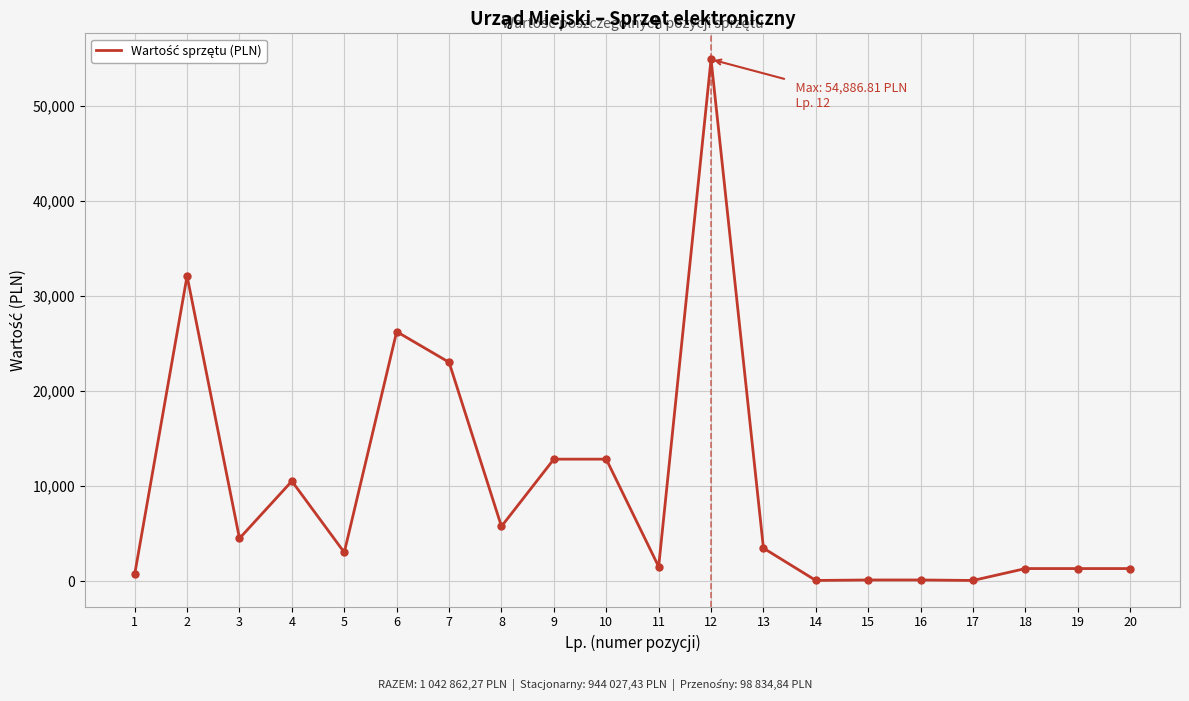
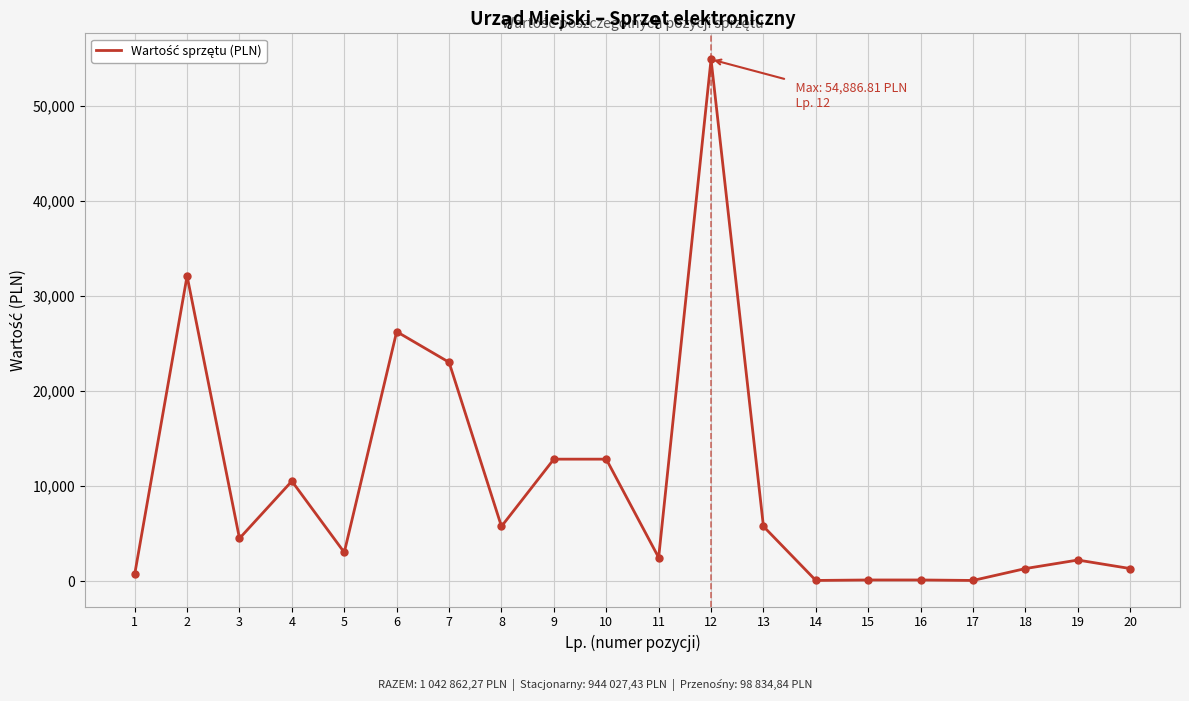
11: 2,000 -> 3,000
13: 3,000 -> 6,000
19: 1,000 -> 2,000
